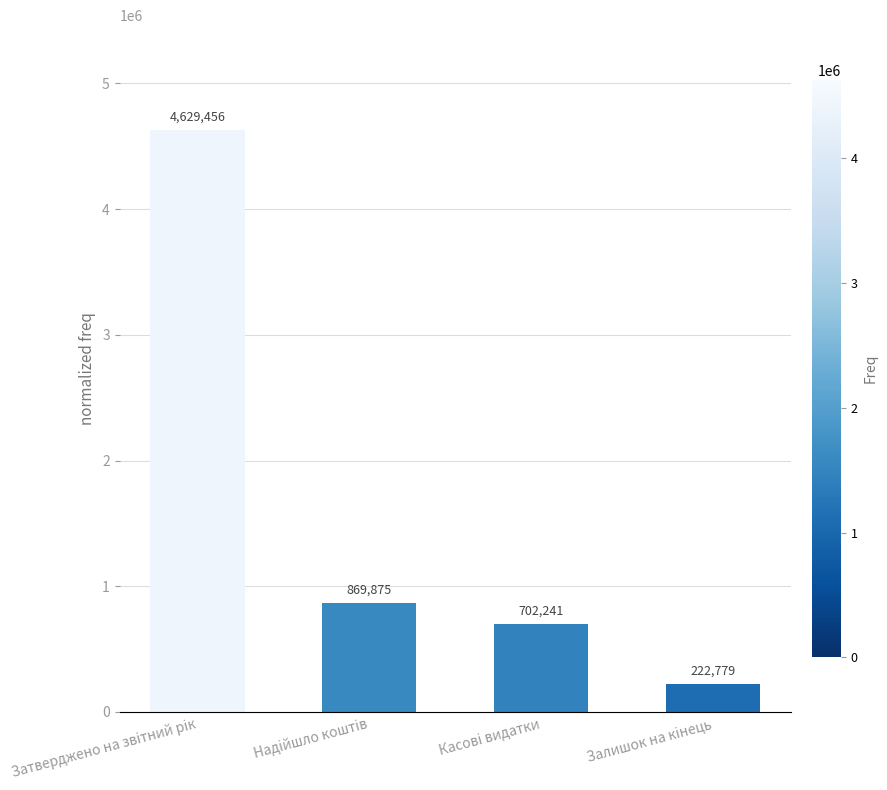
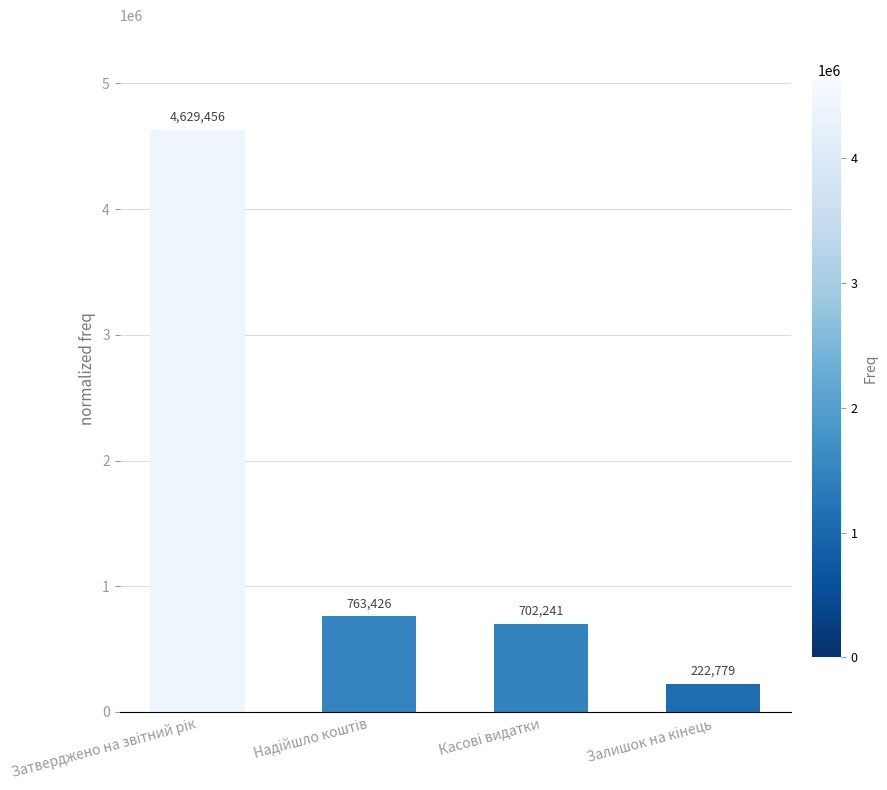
Надійшло коштів: 869,875 -> 763,426
